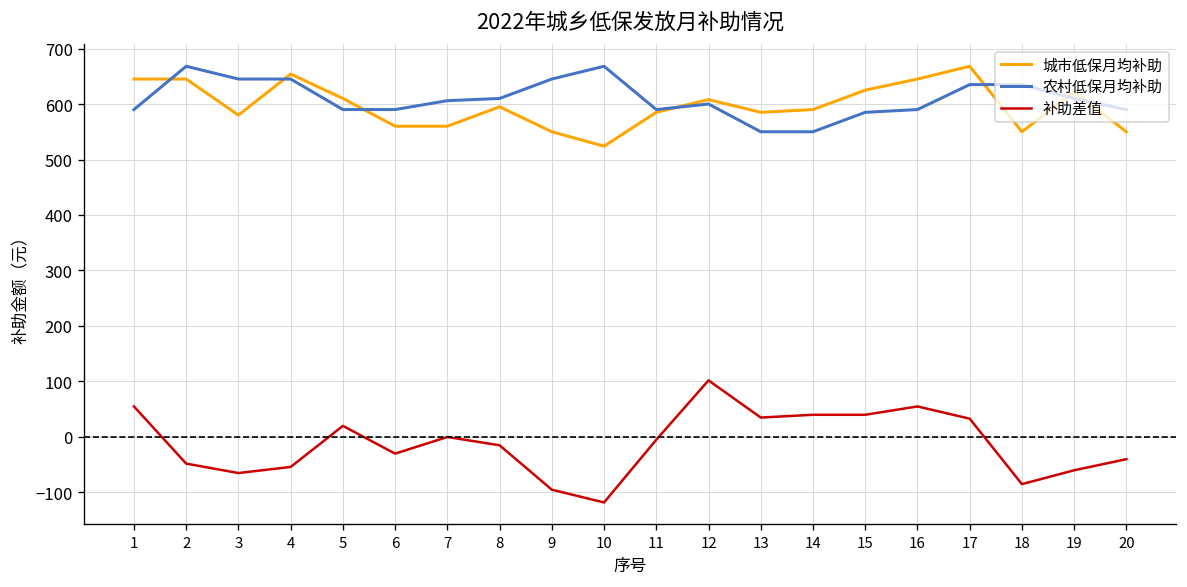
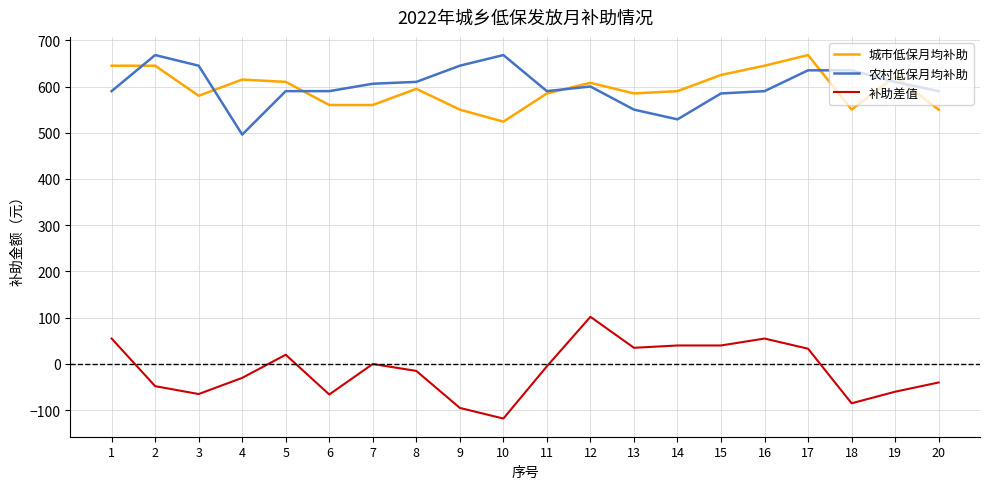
城市低保月均补助, 4: 650 -> 620
农村低保月均补助, 4: 650 -> 500
补助差值, 4: -50 -> -30
补助差值, 6: -30 -> -70
农村低保月均补助, 14: 550 -> 530
